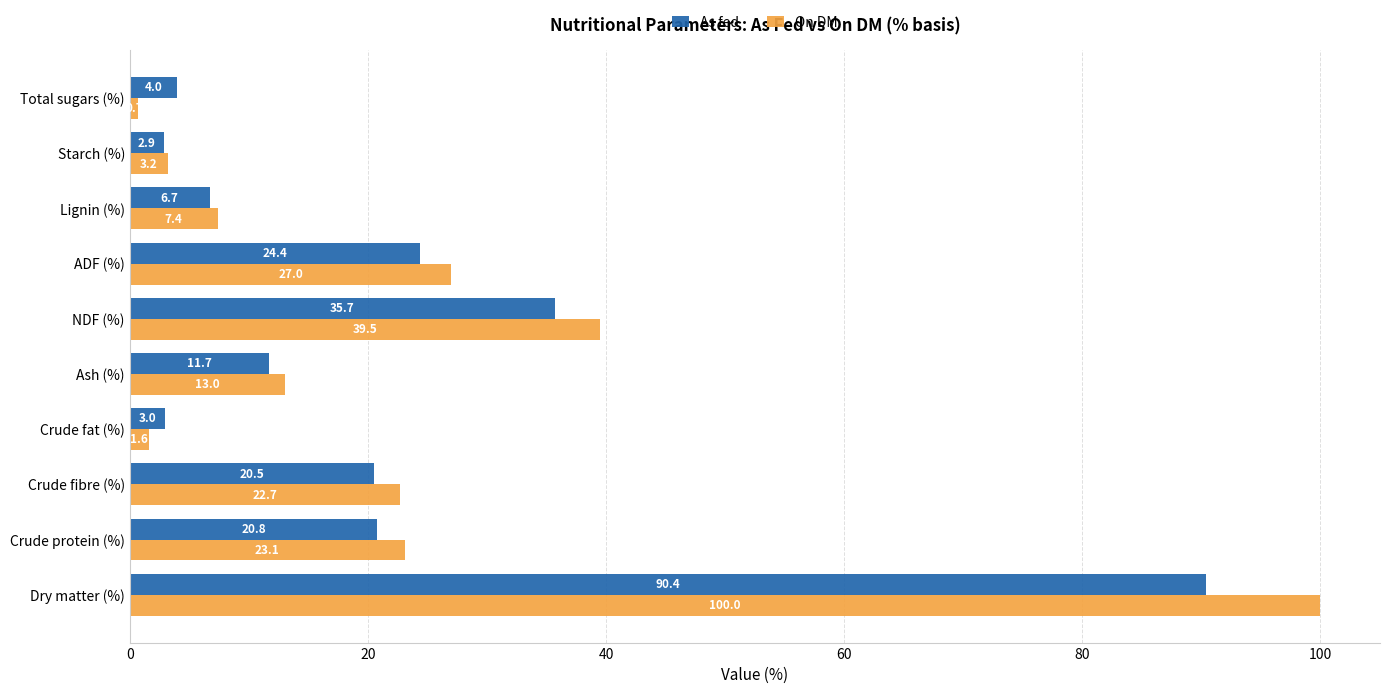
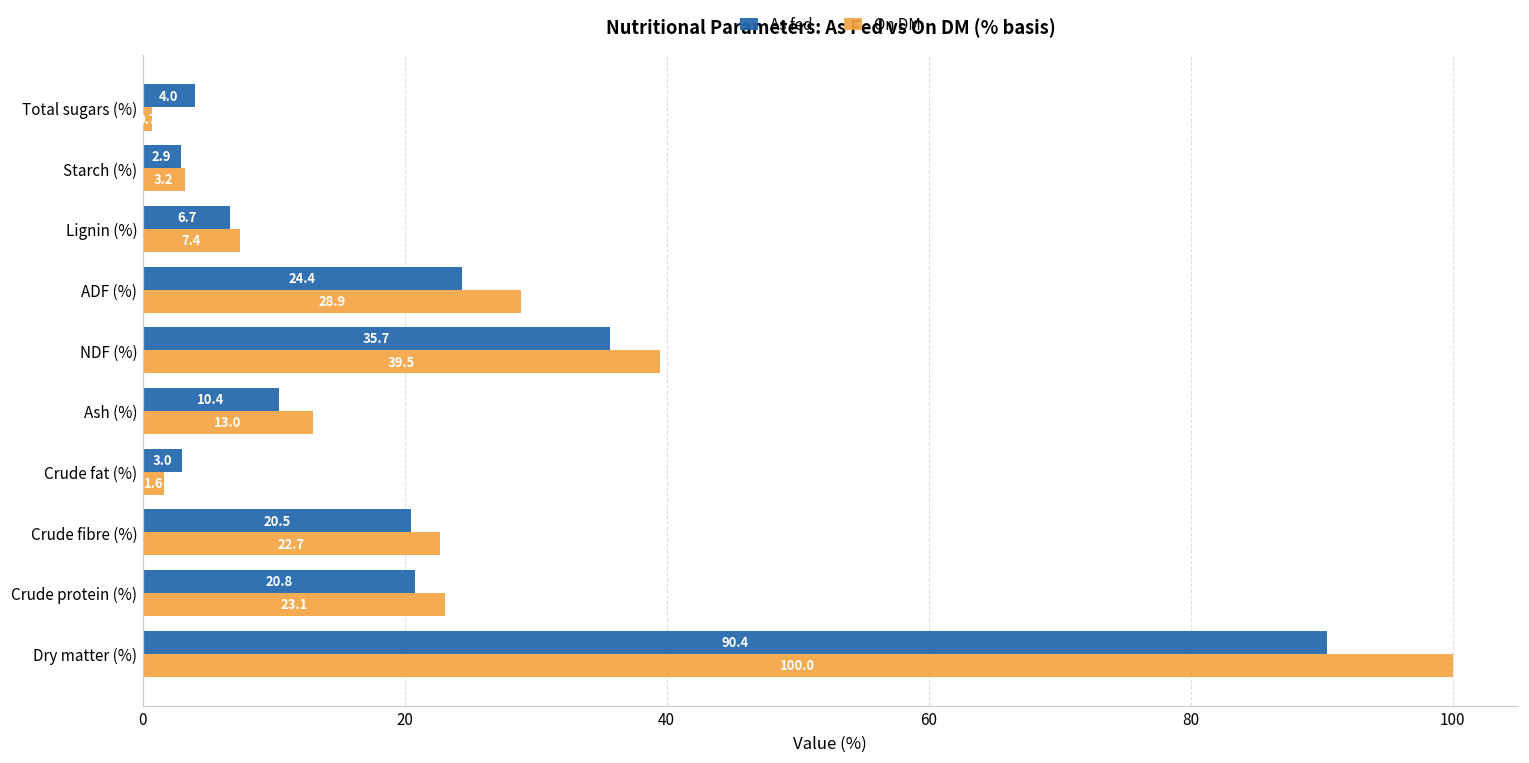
On DM, ADF (%): 27.0 -> 28.9
As fed, Ash (%): 11.7 -> 10.4
